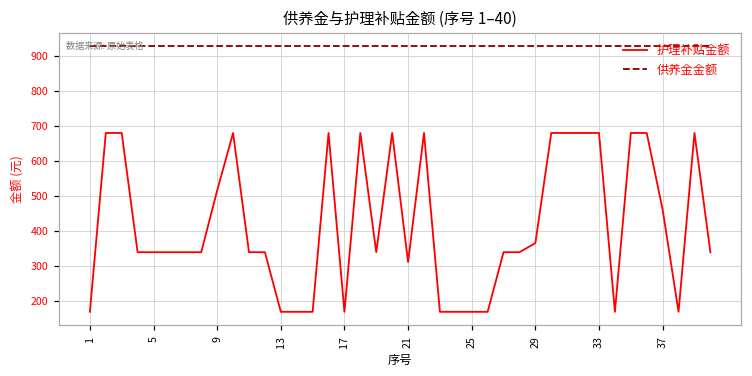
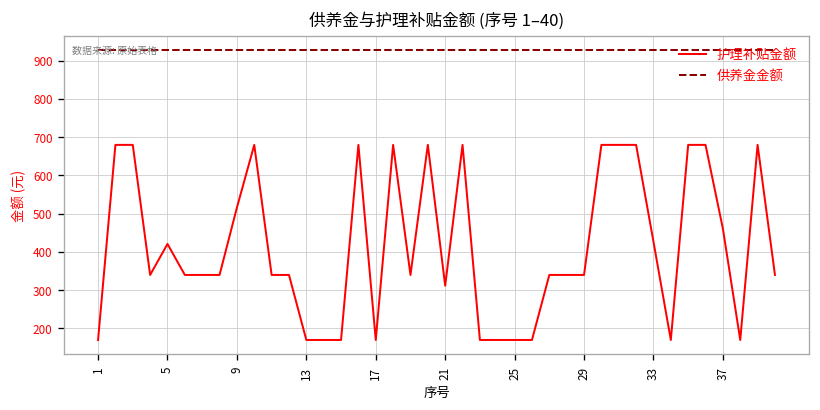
护理补贴金额, 5: 340 -> 420
护理补贴金额, 29: 370 -> 340
护理补贴金额, 33: 680 -> 430
